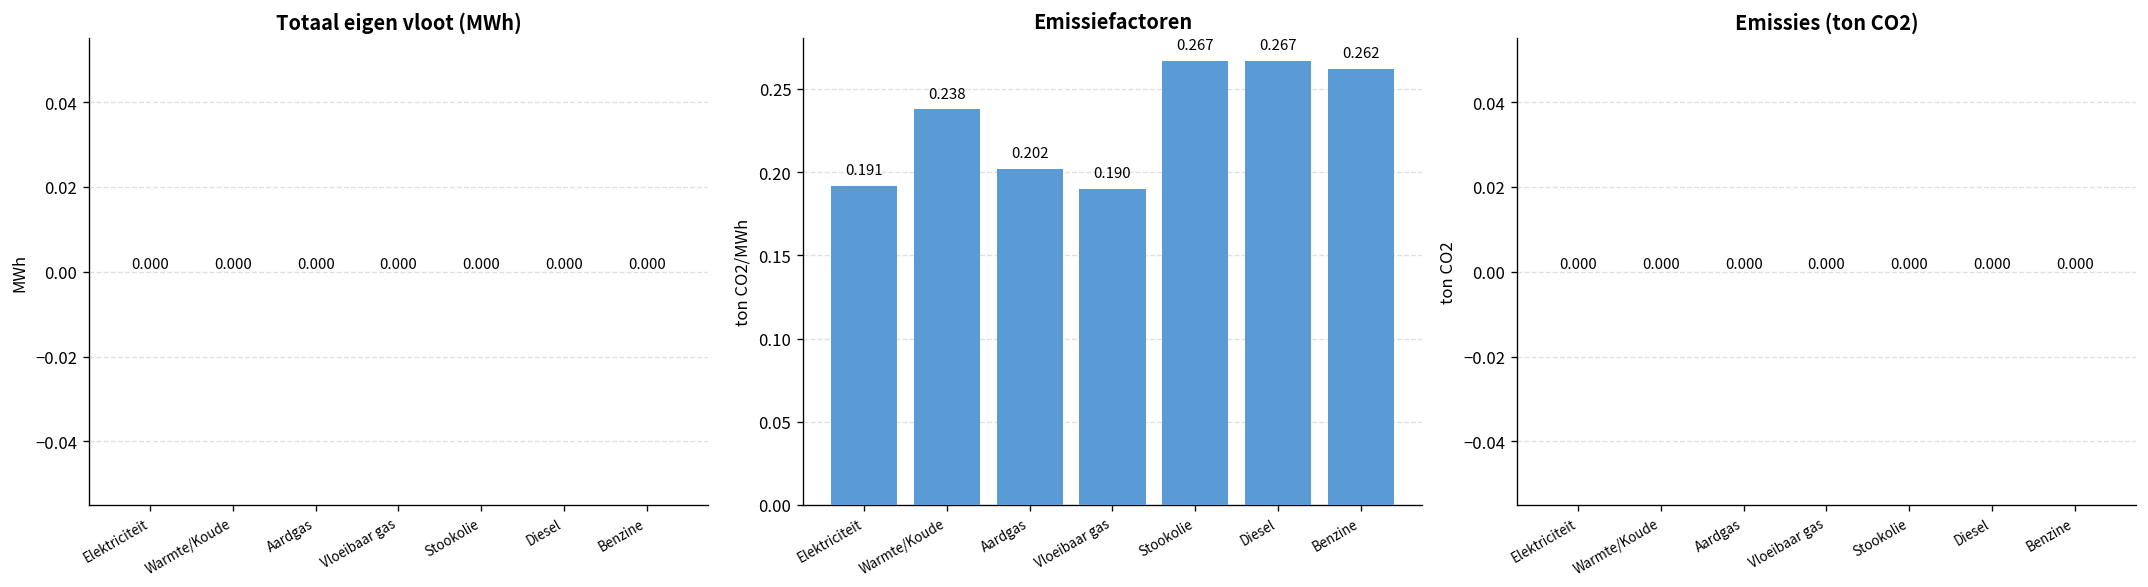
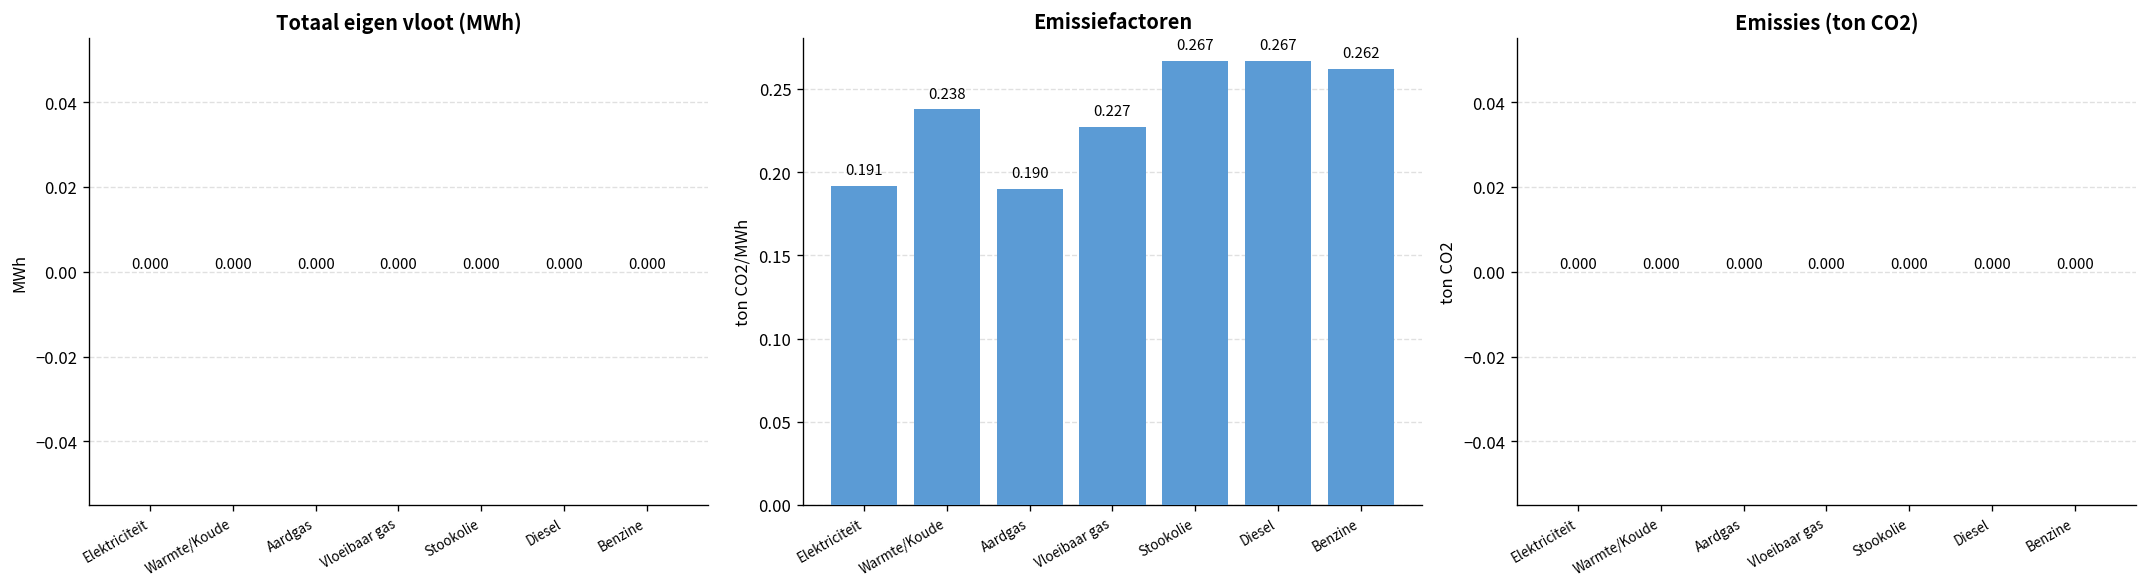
Emissiefactoren, Aardgas: 0.202 -> 0.190
Emissiefactoren, Vloeibaar gas: 0.190 -> 0.227
